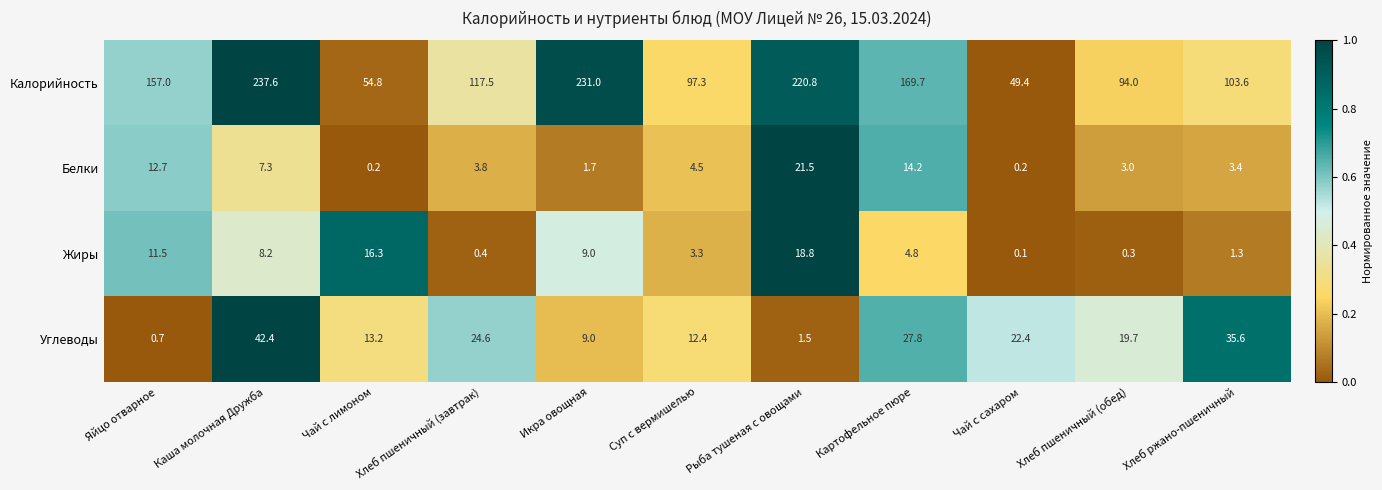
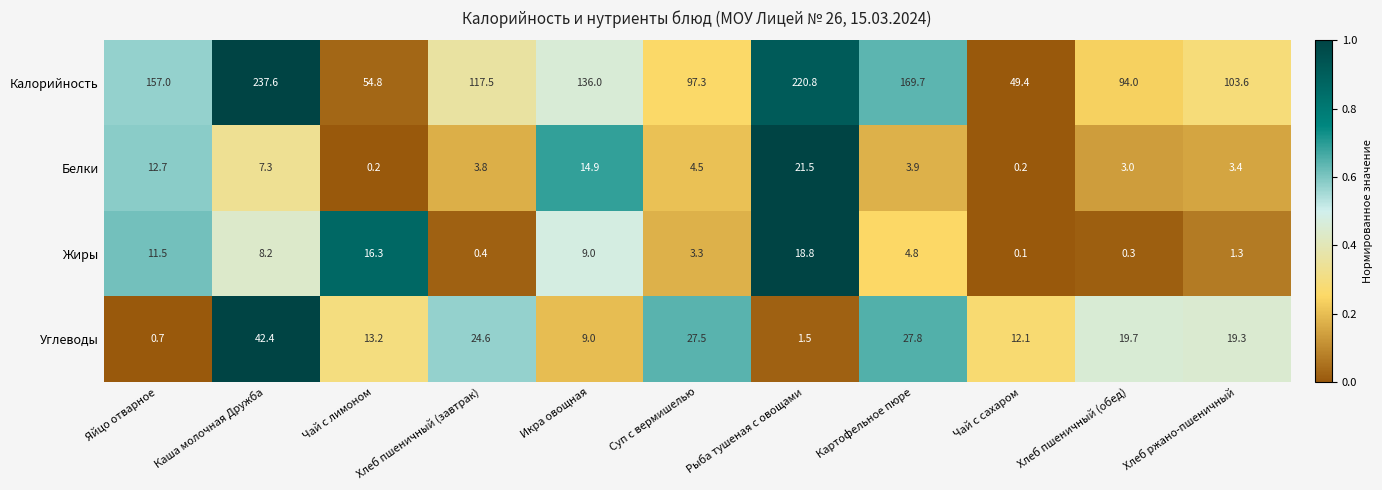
Калорийность, Икра овощная: 231.0 -> 136.0
Белки, Икра овощная: 1.7 -> 14.9
Белки, Картофельное пюре: 14.2 -> 3.9
Углеводы, Суп с вермишелью: 12.4 -> 27.5
Углеводы, Чай с сахаром: 22.4 -> 12.1
Углеводы, Хлеб ржано-пшеничный: 35.6 -> 19.3
